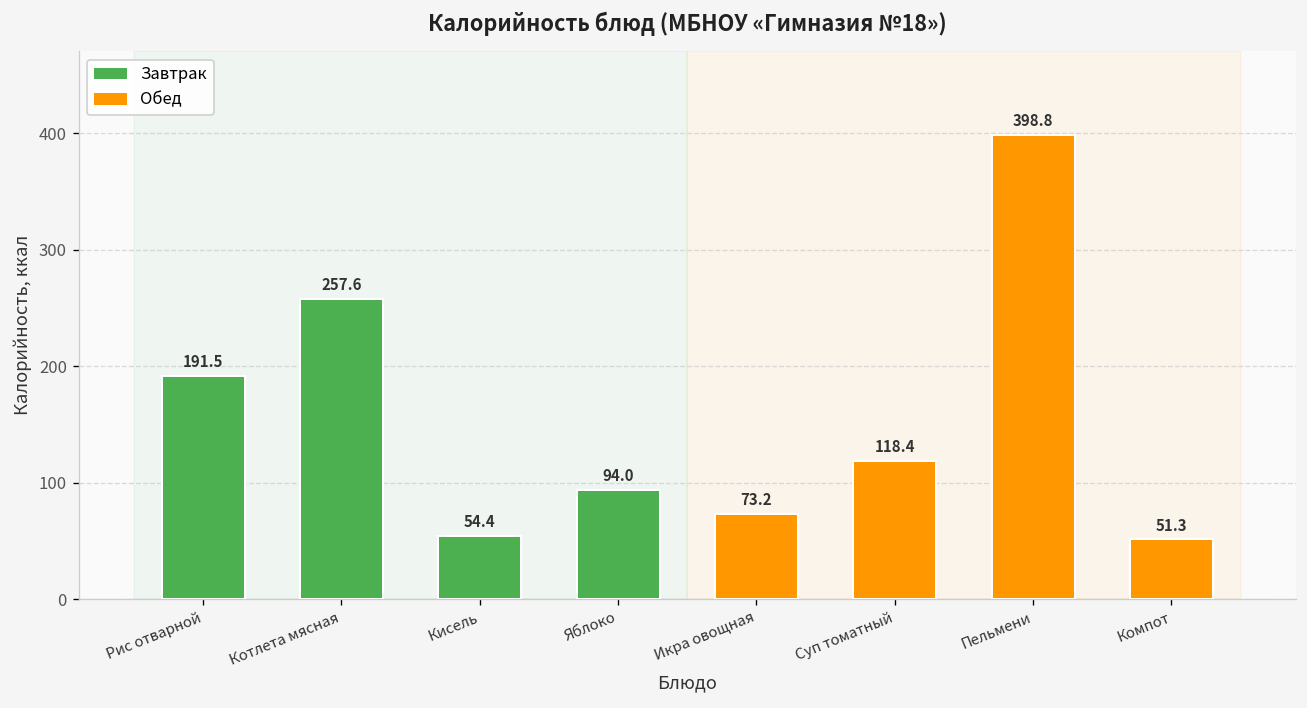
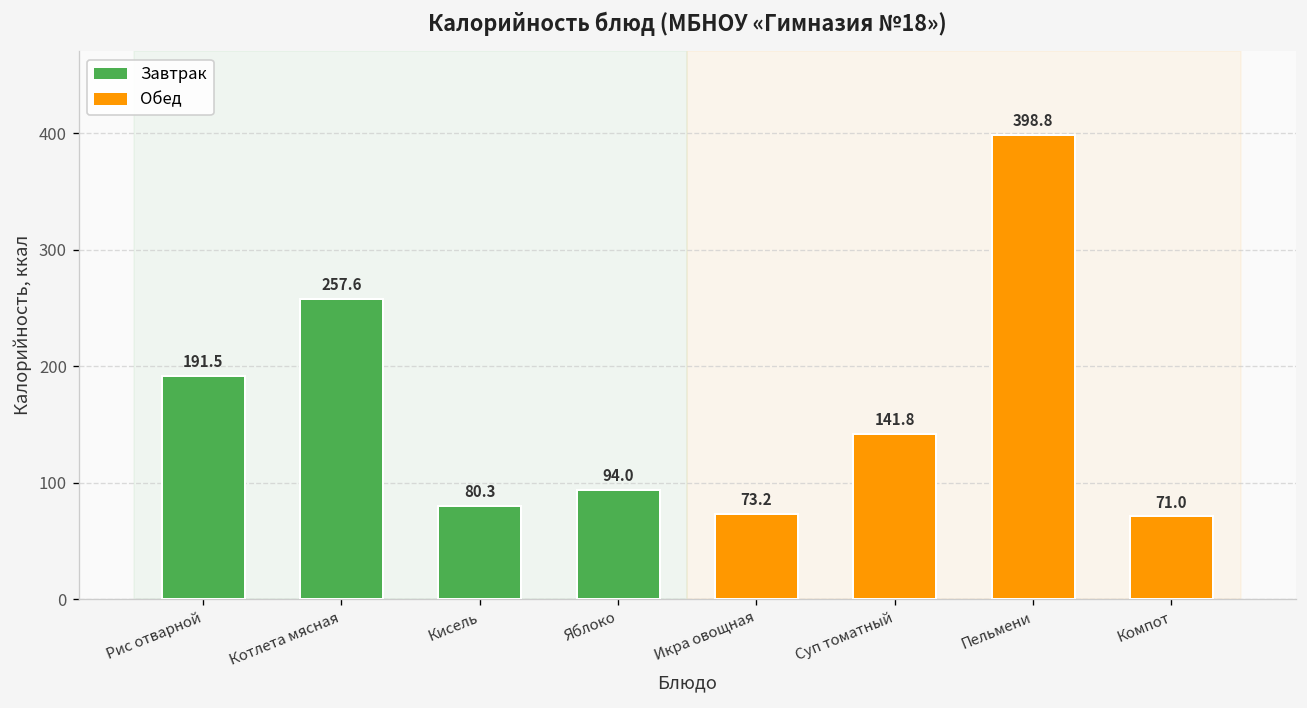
Кисель: 54.4 -> 80.3
Суп томатный: 118.4 -> 141.8
Компот: 51.3 -> 71.0
